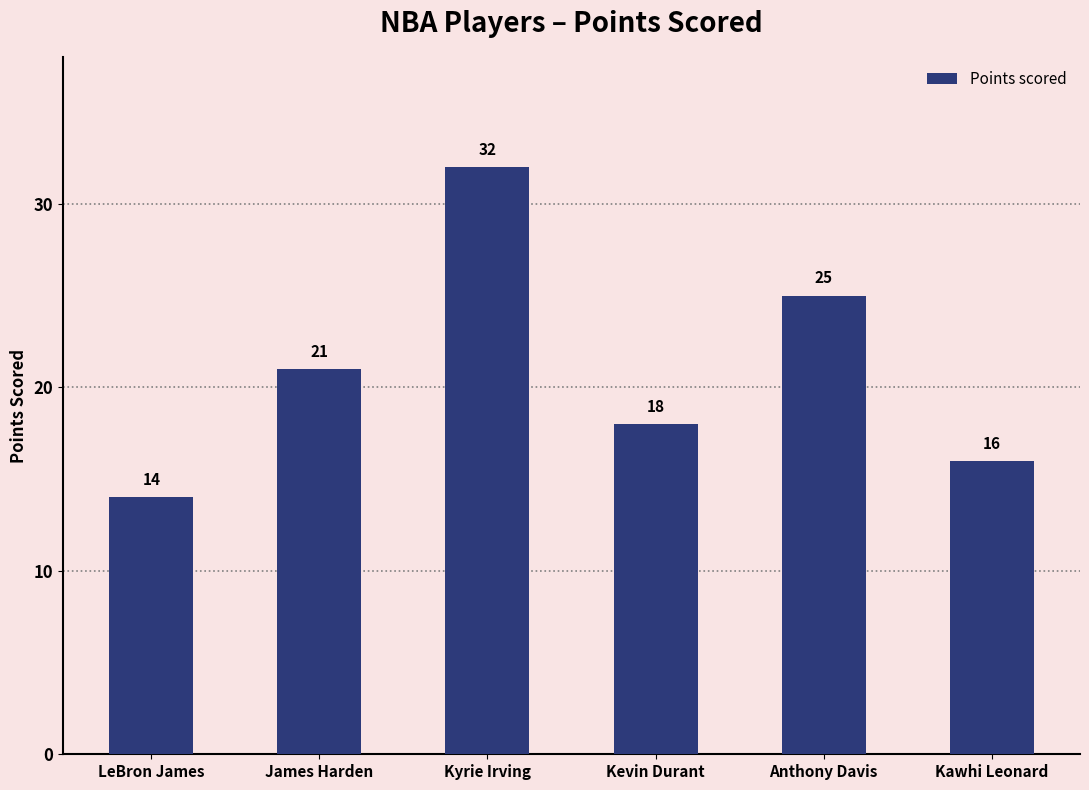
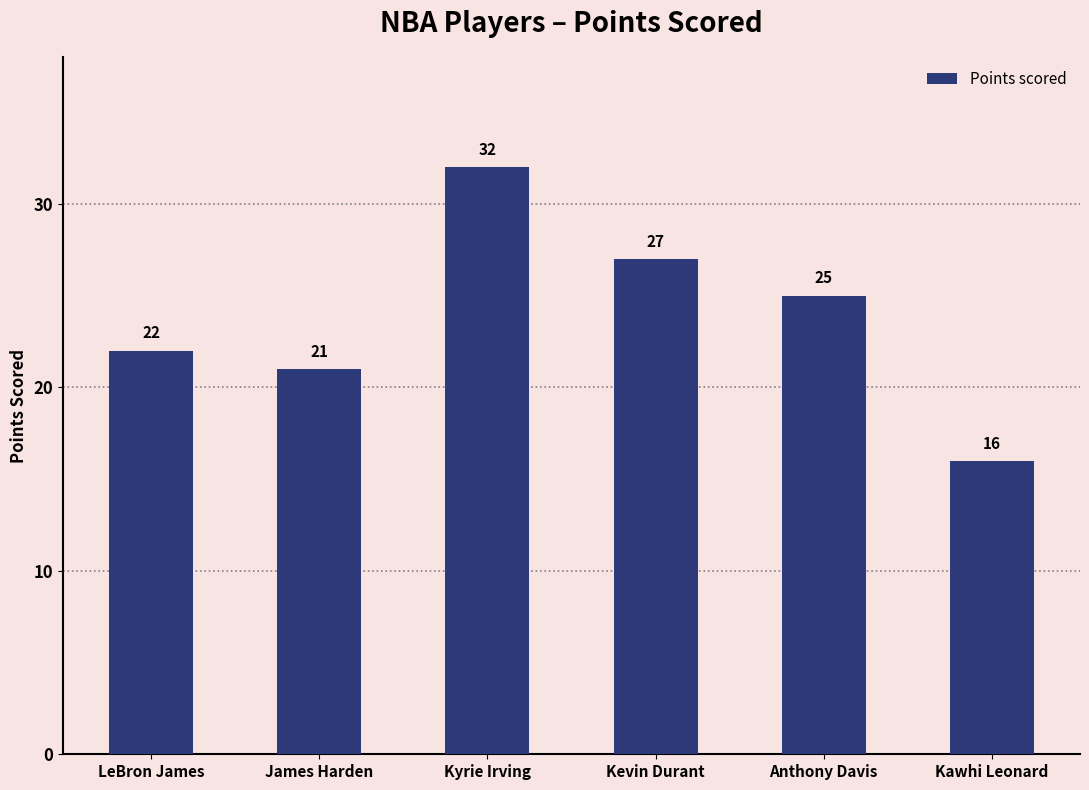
LeBron James: 14 -> 22
Kevin Durant: 18 -> 27
